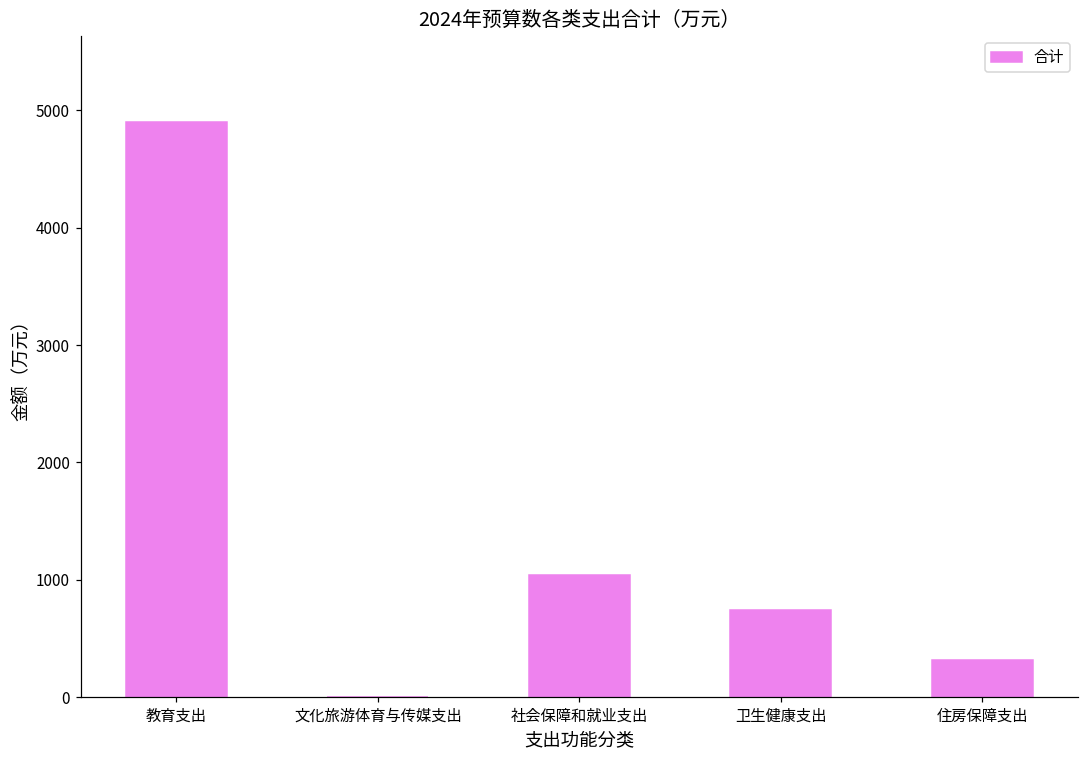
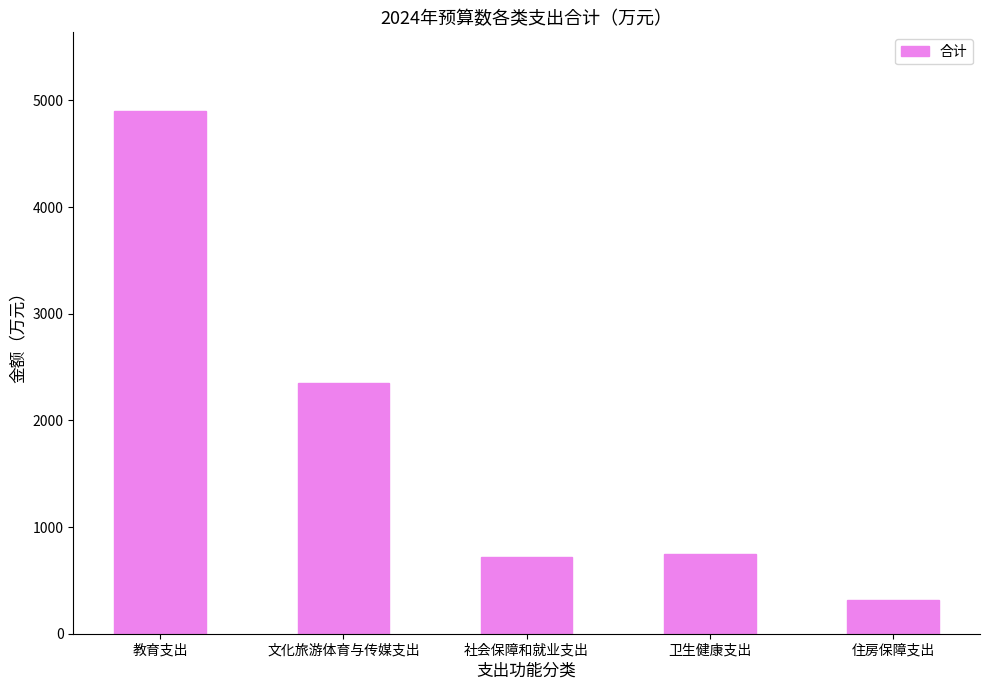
文化旅游体育与传媒支出: 0 -> 2350
社会保障和就业支出: 1040 -> 720
